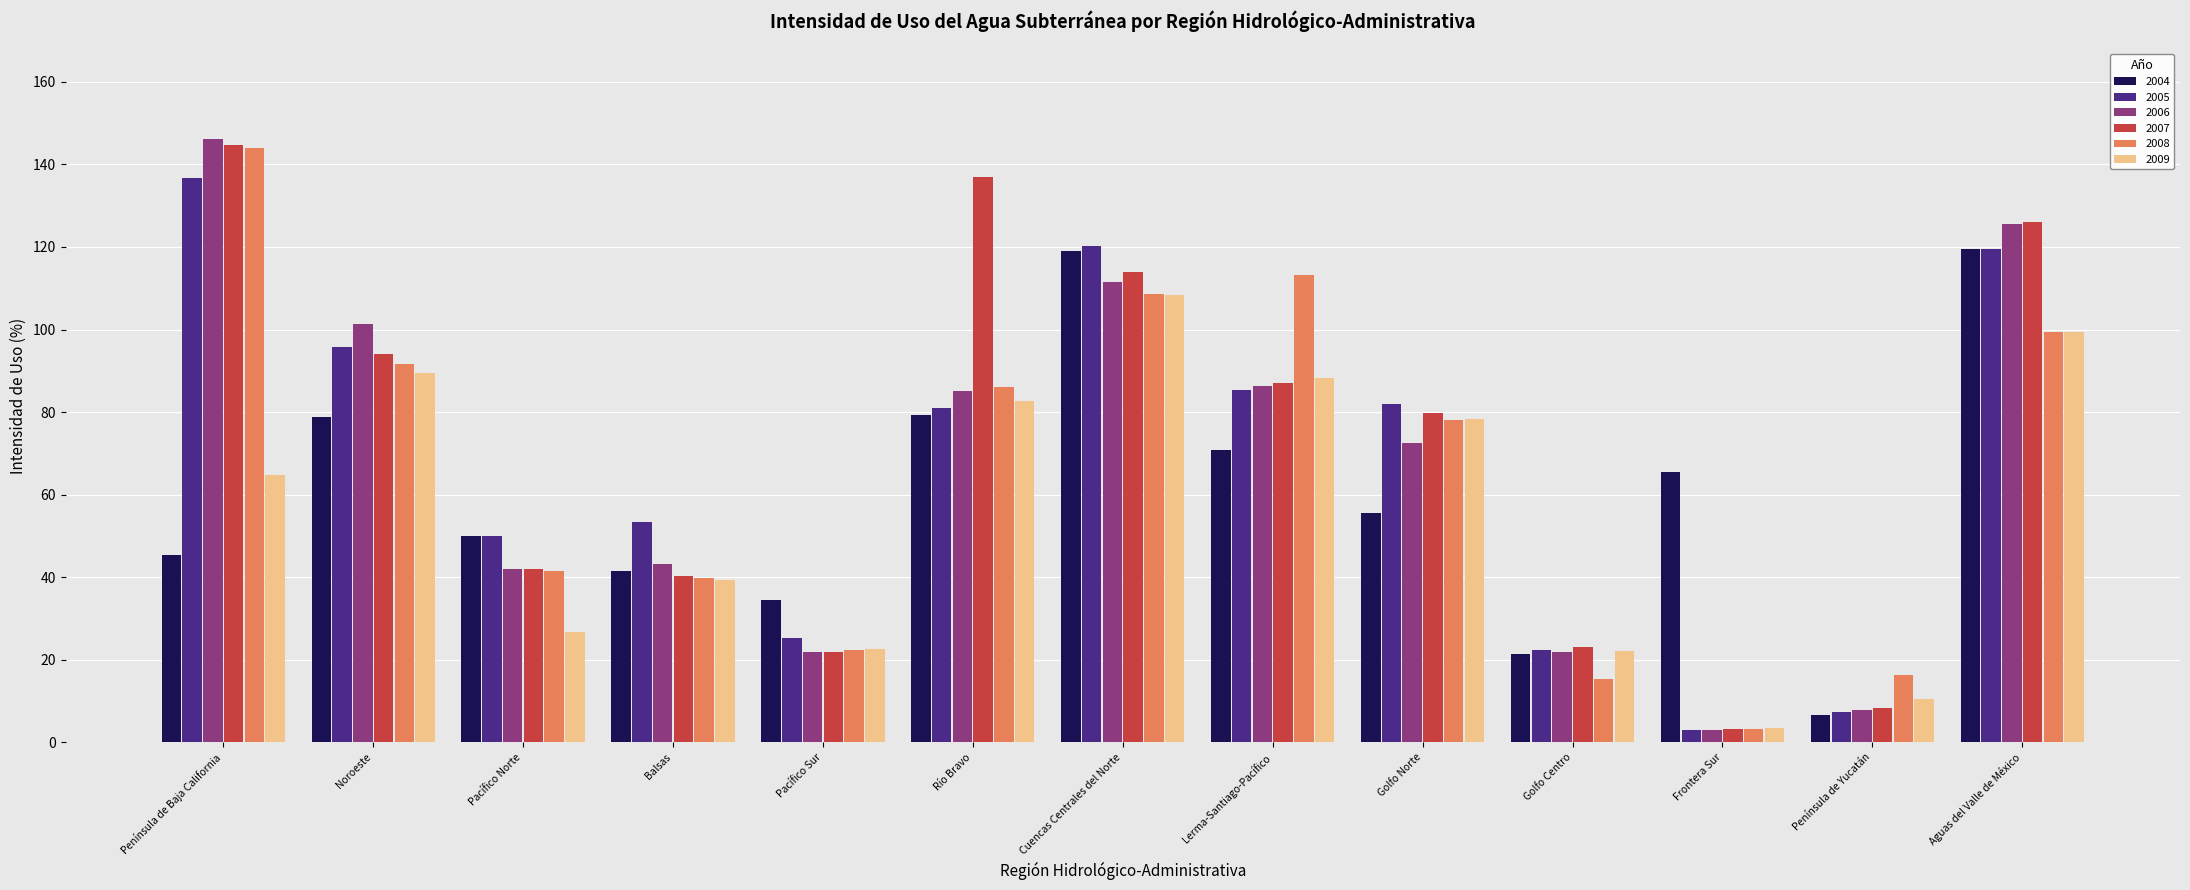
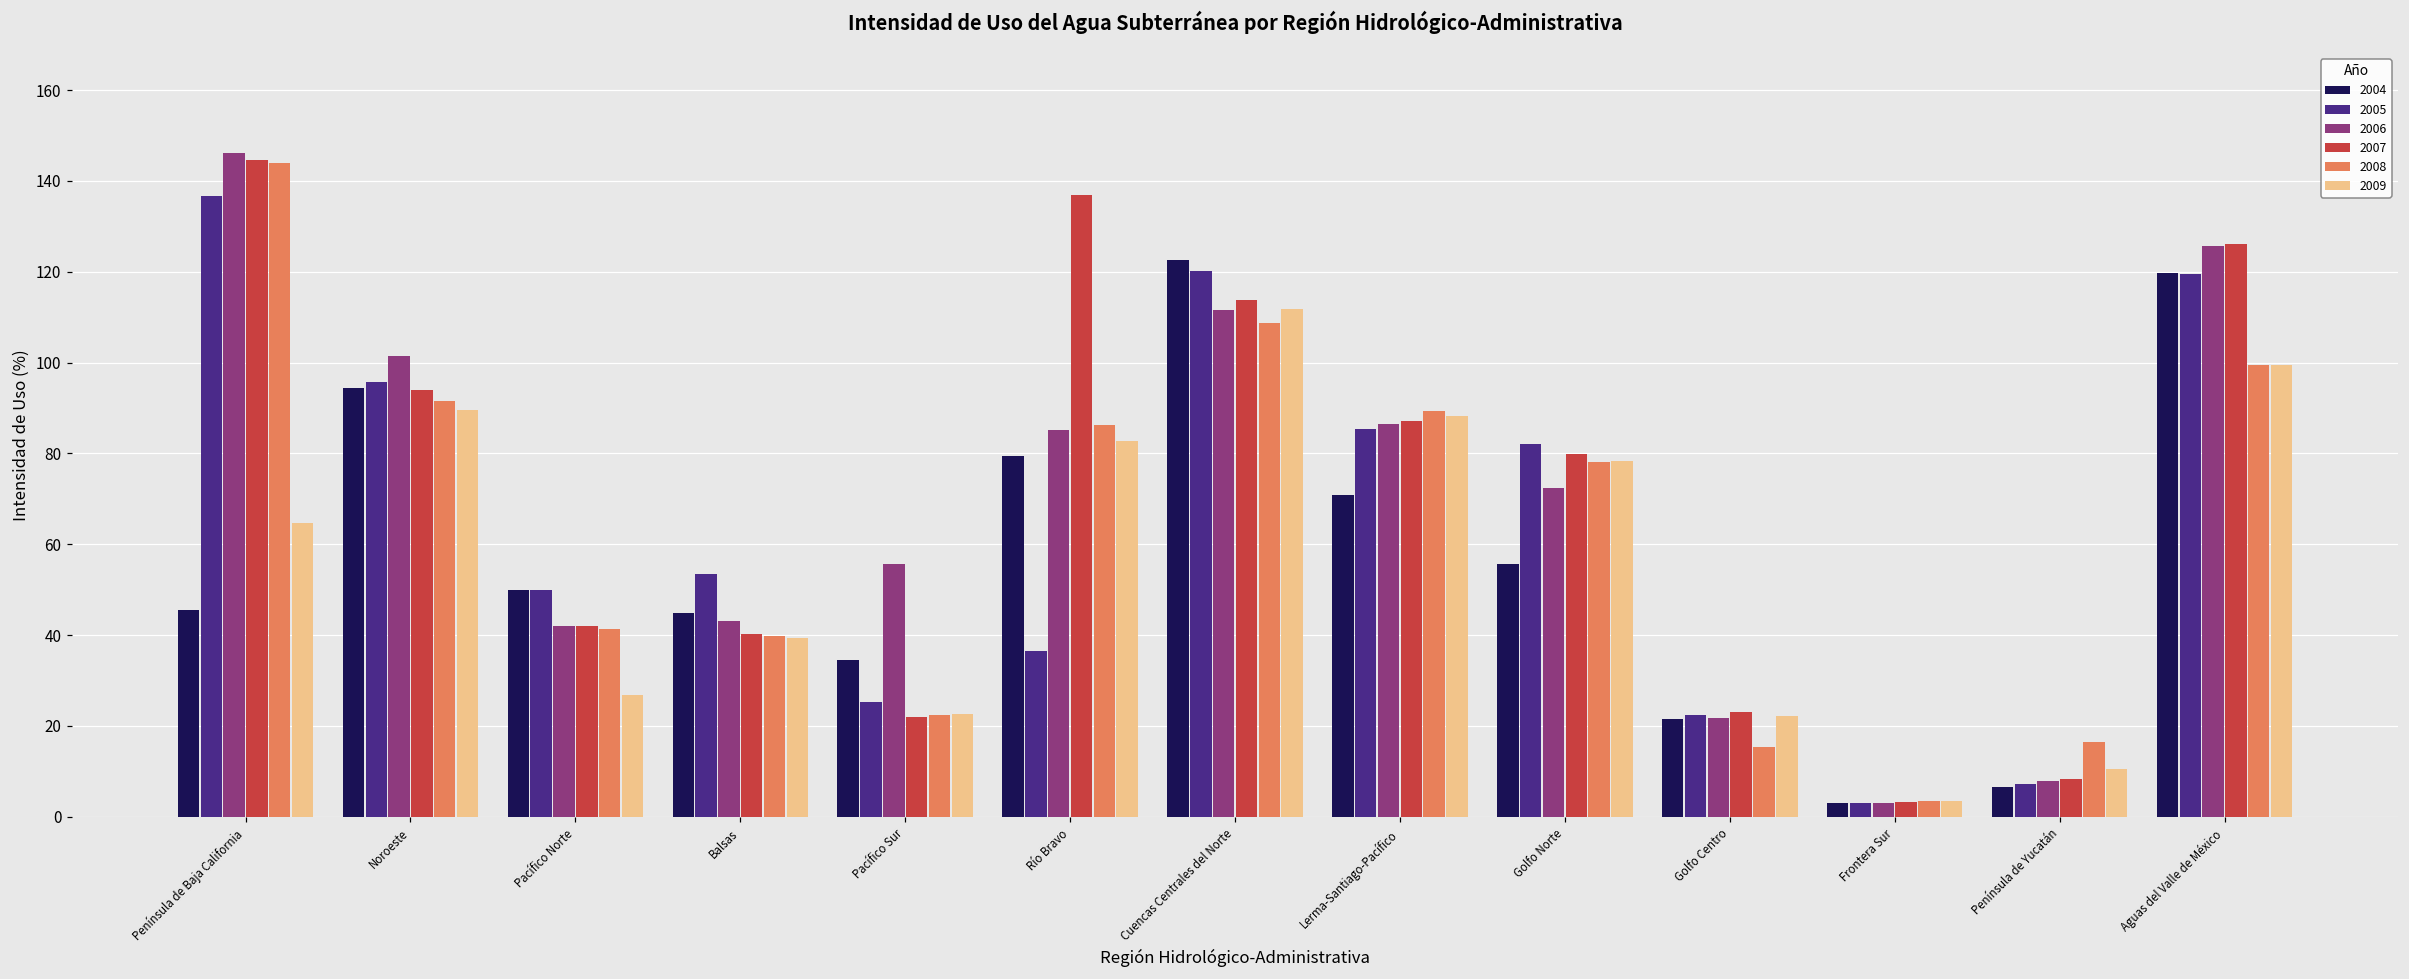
2004, Noroeste: 79 -> 94
2004, Balsas: 42 -> 45
2006, Pacífico Sur: 22 -> 56
2005, Río Bravo: 81 -> 37
2004, Cuencas Centrales del Norte: 119 -> 123
2009, Cuencas Centrales del Norte: 108 -> 112
2008, Lerma-Santiago-Pacífico: 113 -> 89
2004, Frontera Sur: 65 -> 3
